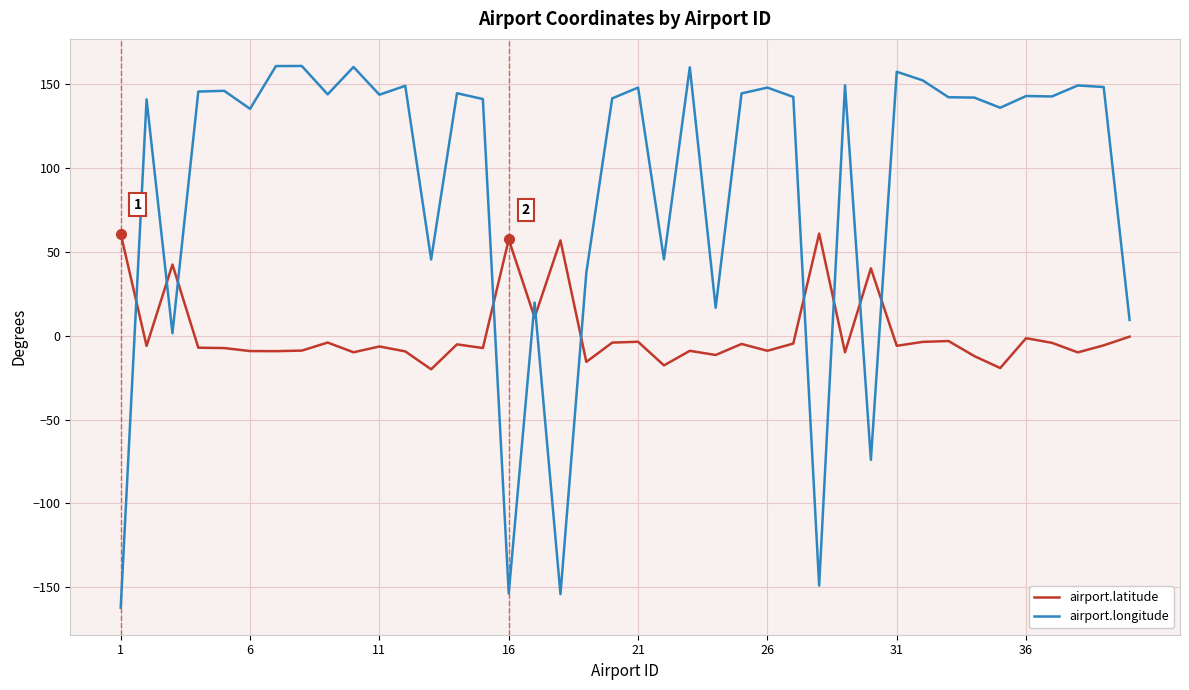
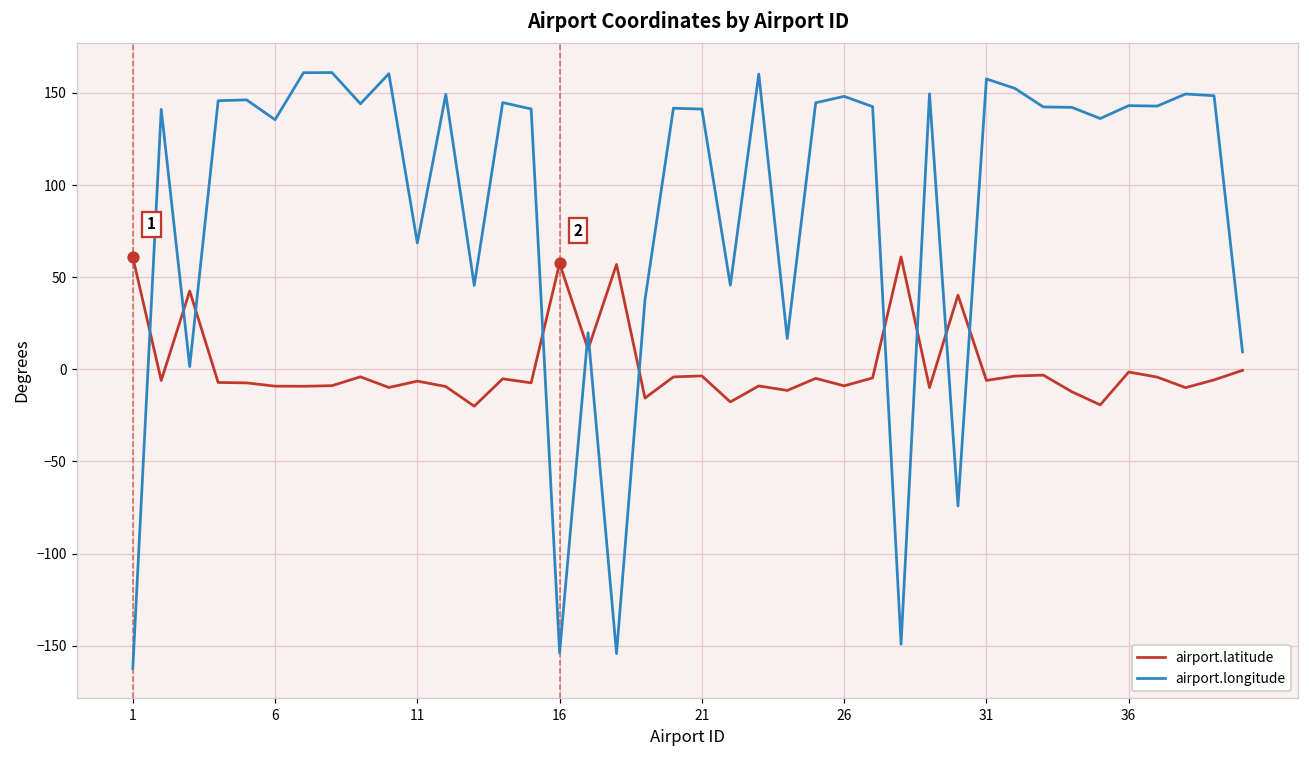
airport.longitude, 11: 144 -> 69
airport.longitude, 21: 148 -> 141
